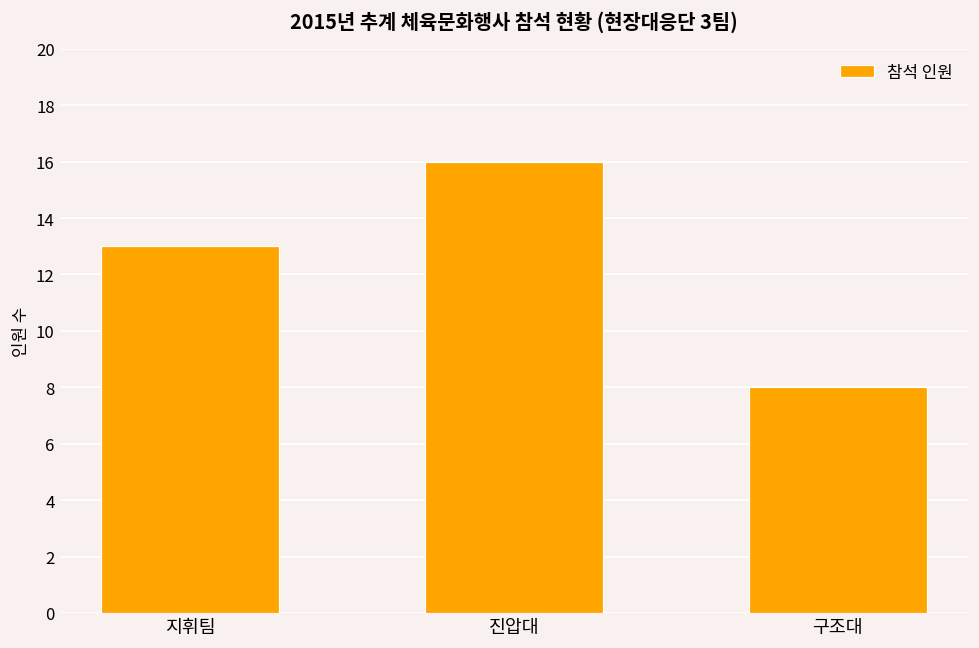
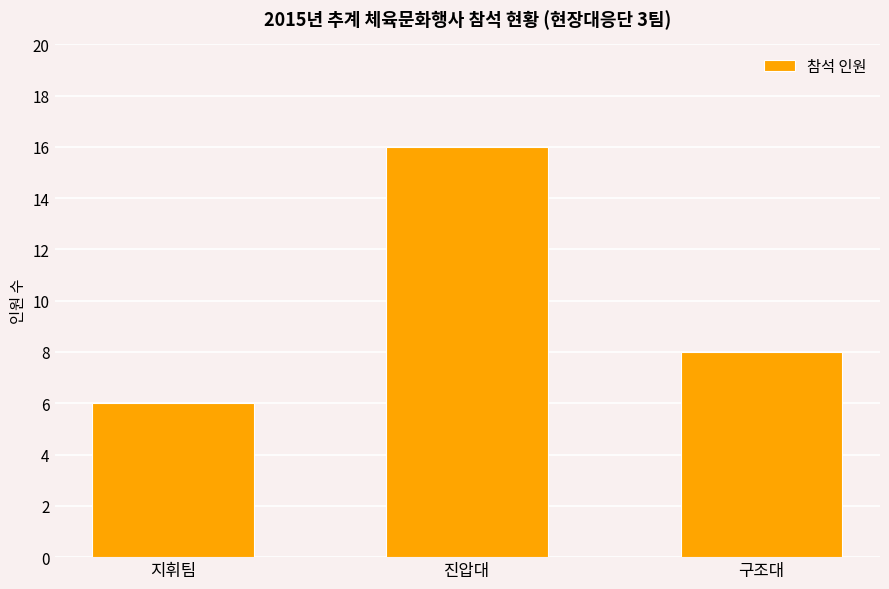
지휘팀: 13 -> 6
